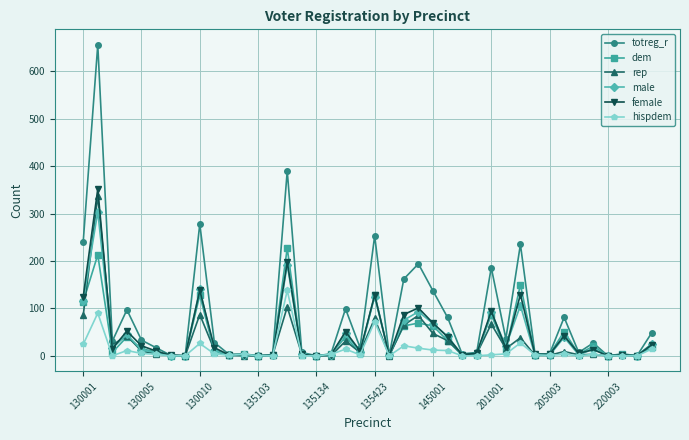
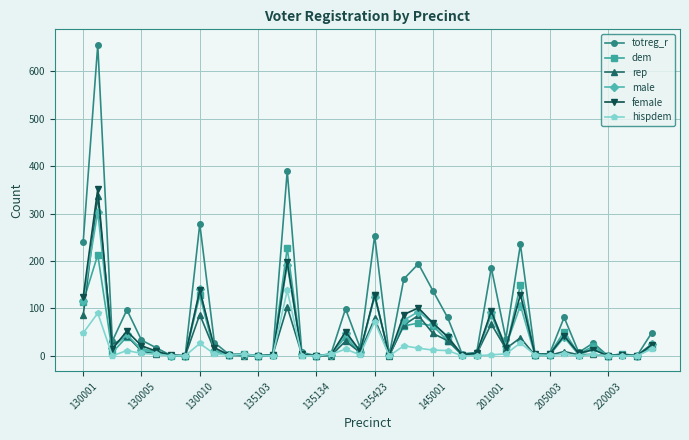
hispdem, 130001: 20 -> 50
